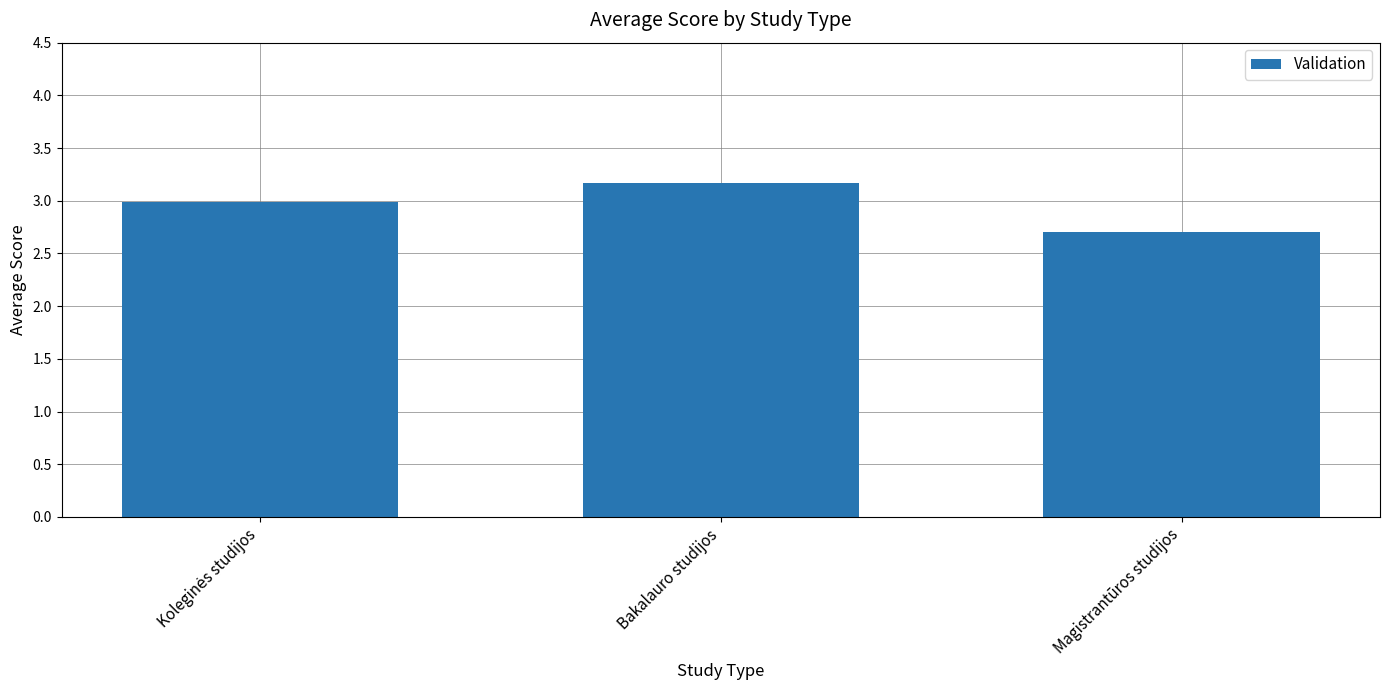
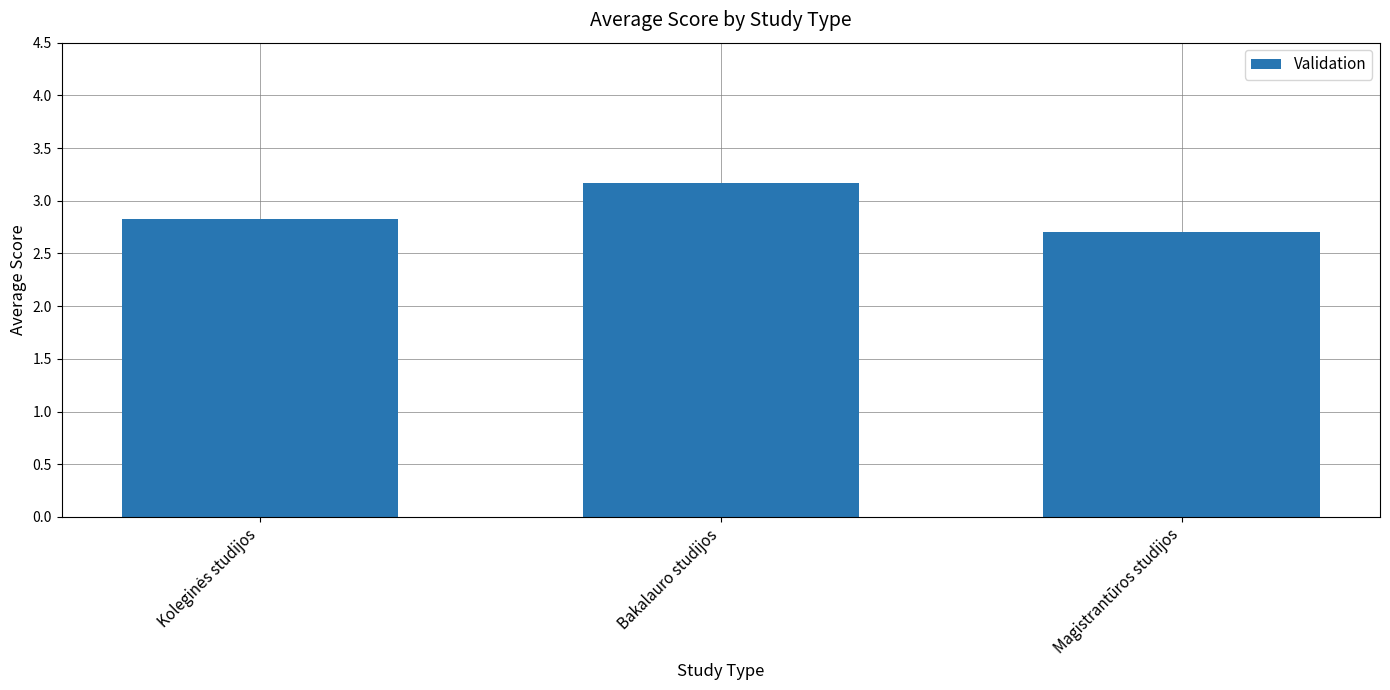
Koleginės studijos: 2.99 -> 2.83
